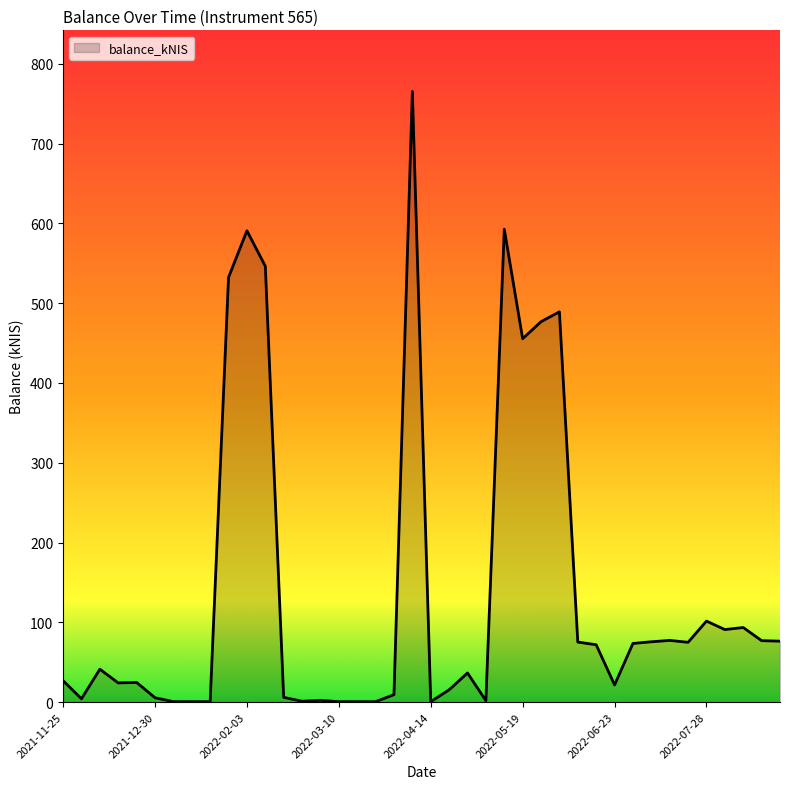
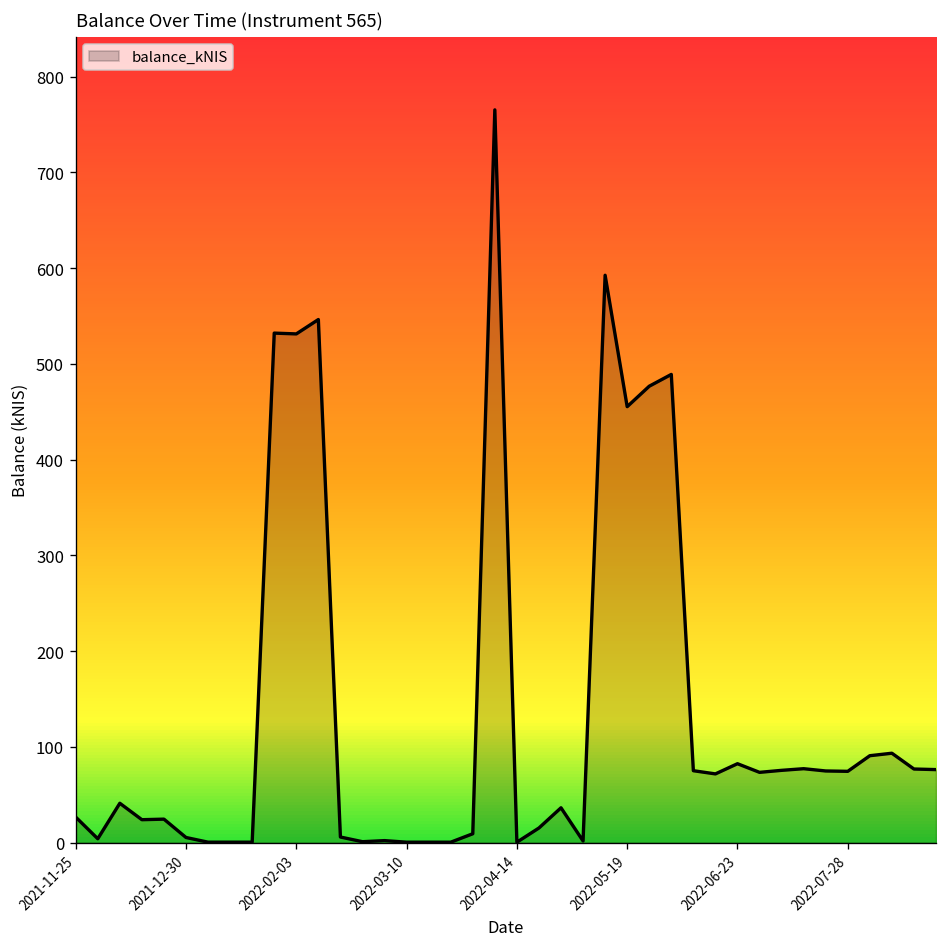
2022-02-03: 590 -> 530
2022-06-23: 20 -> 80
2022-07-28: 100 -> 70
